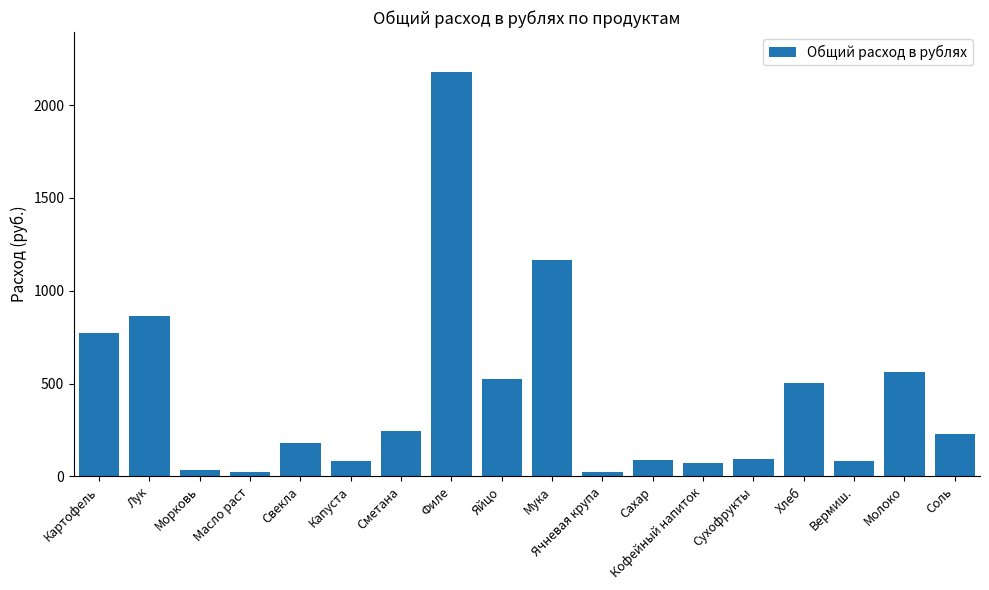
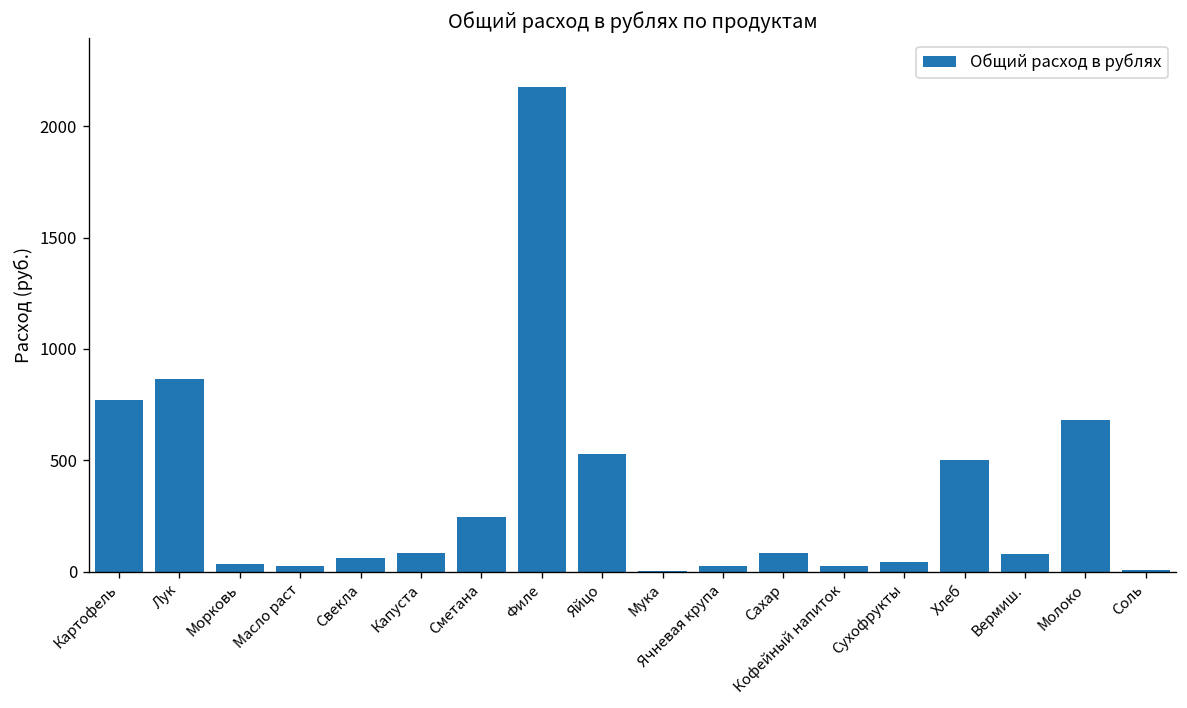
Свекла: 180 -> 60
Мука: 1160 -> 0
Кофейный напиток: 70 -> 30
Сухофрукты: 90 -> 40
Молоко: 560 -> 680
Соль: 230 -> 10
